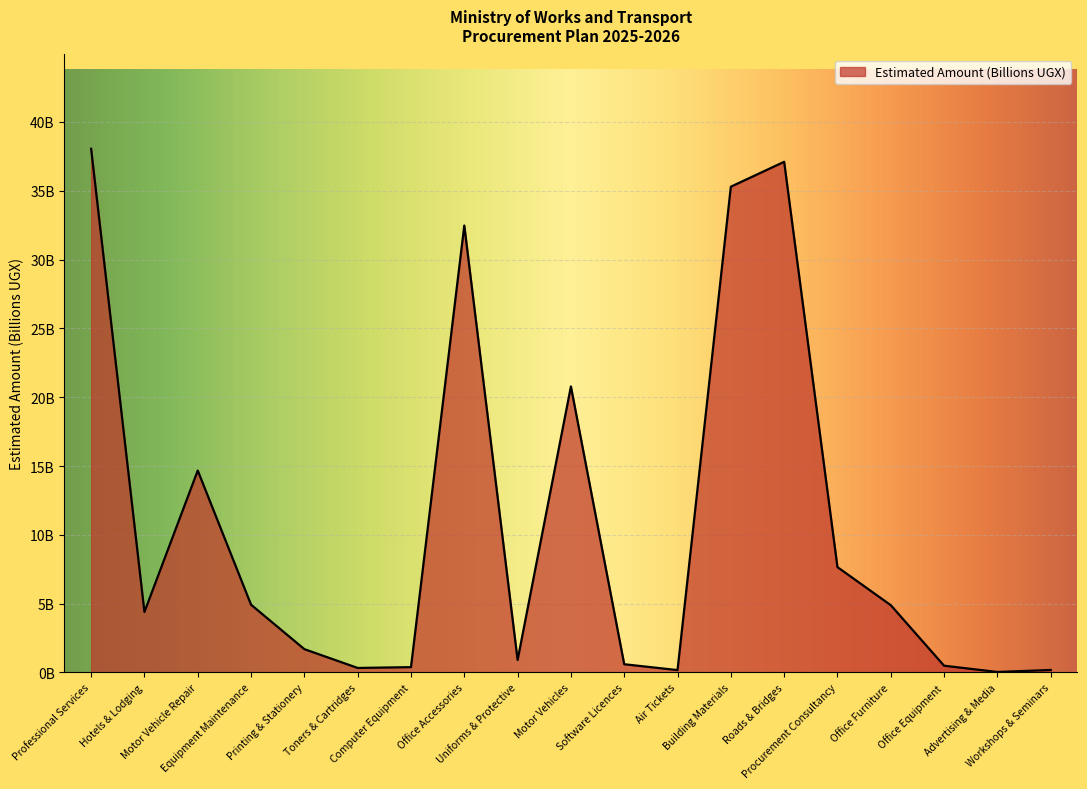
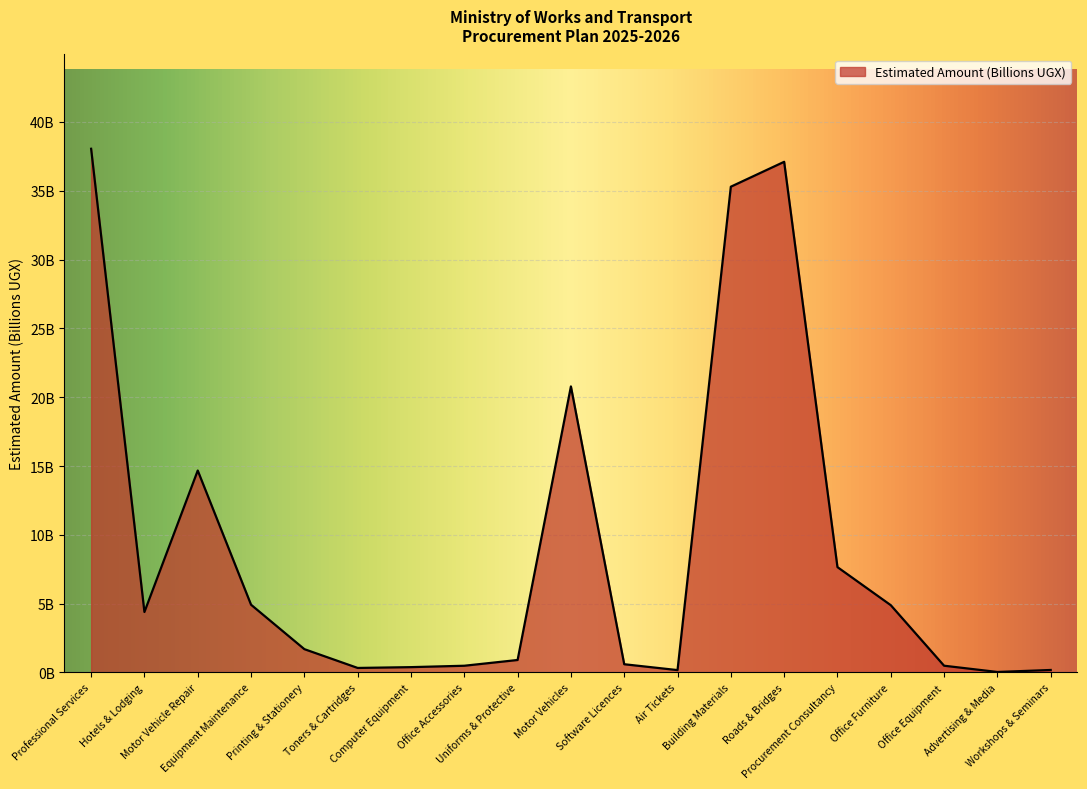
Office Accessories: 32500000000 -> 500000000
